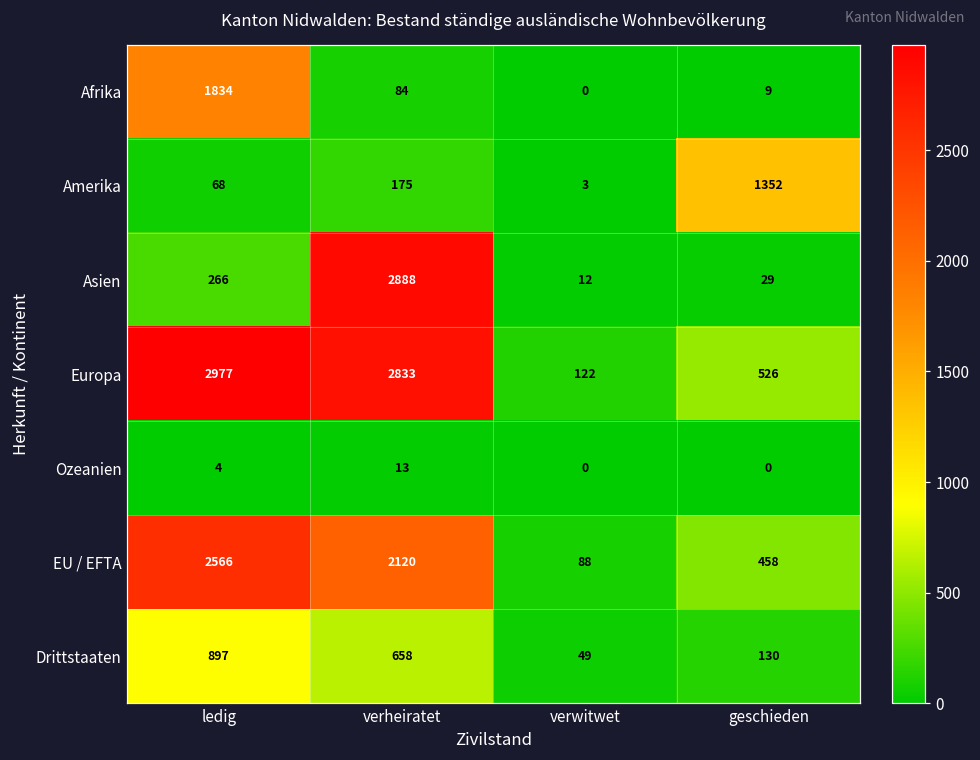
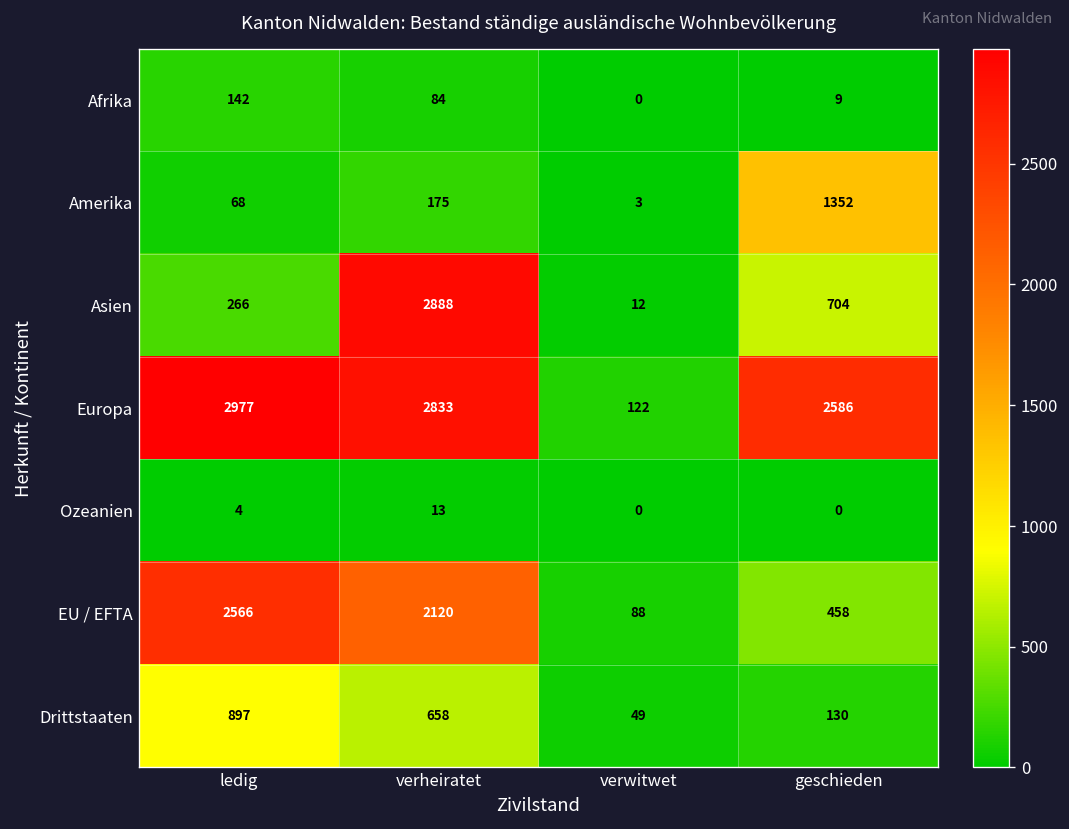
Afrika, ledig: 1834 -> 142
Asien, geschieden: 29 -> 704
Europa, geschieden: 526 -> 2586
